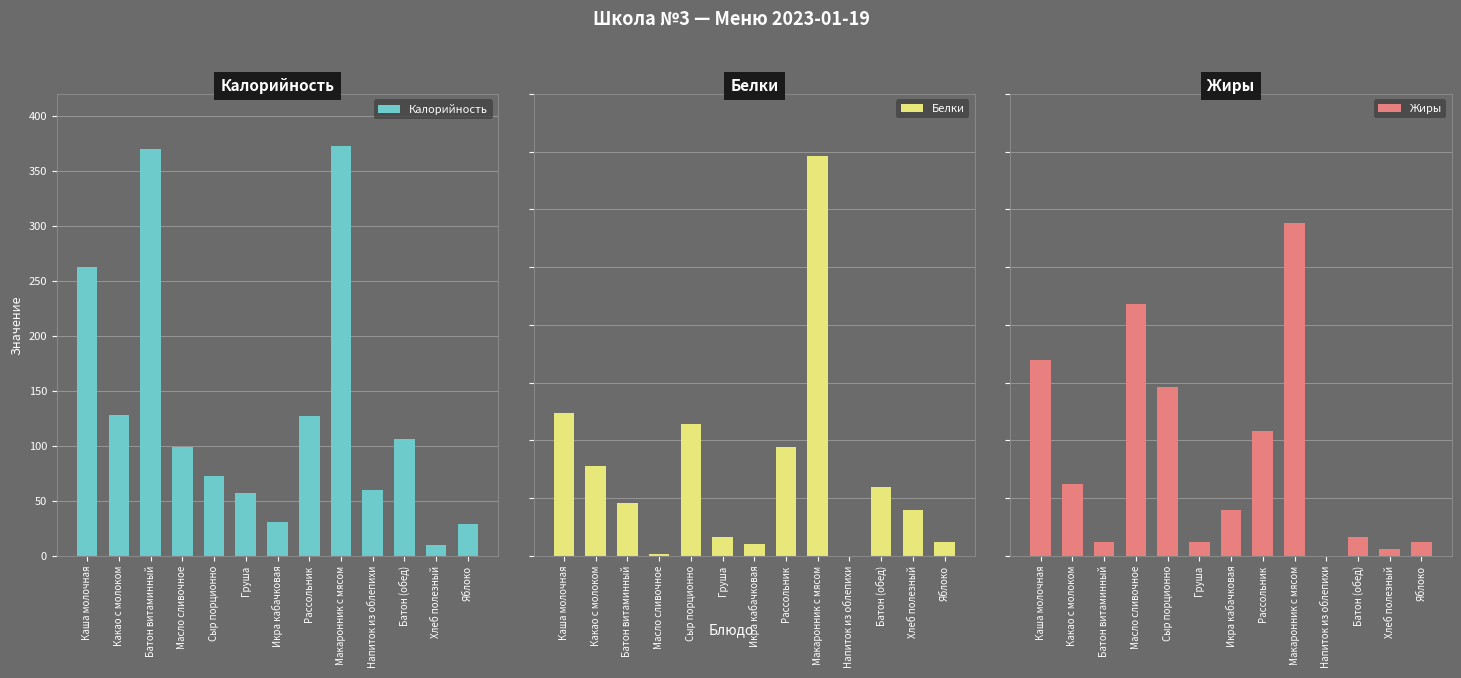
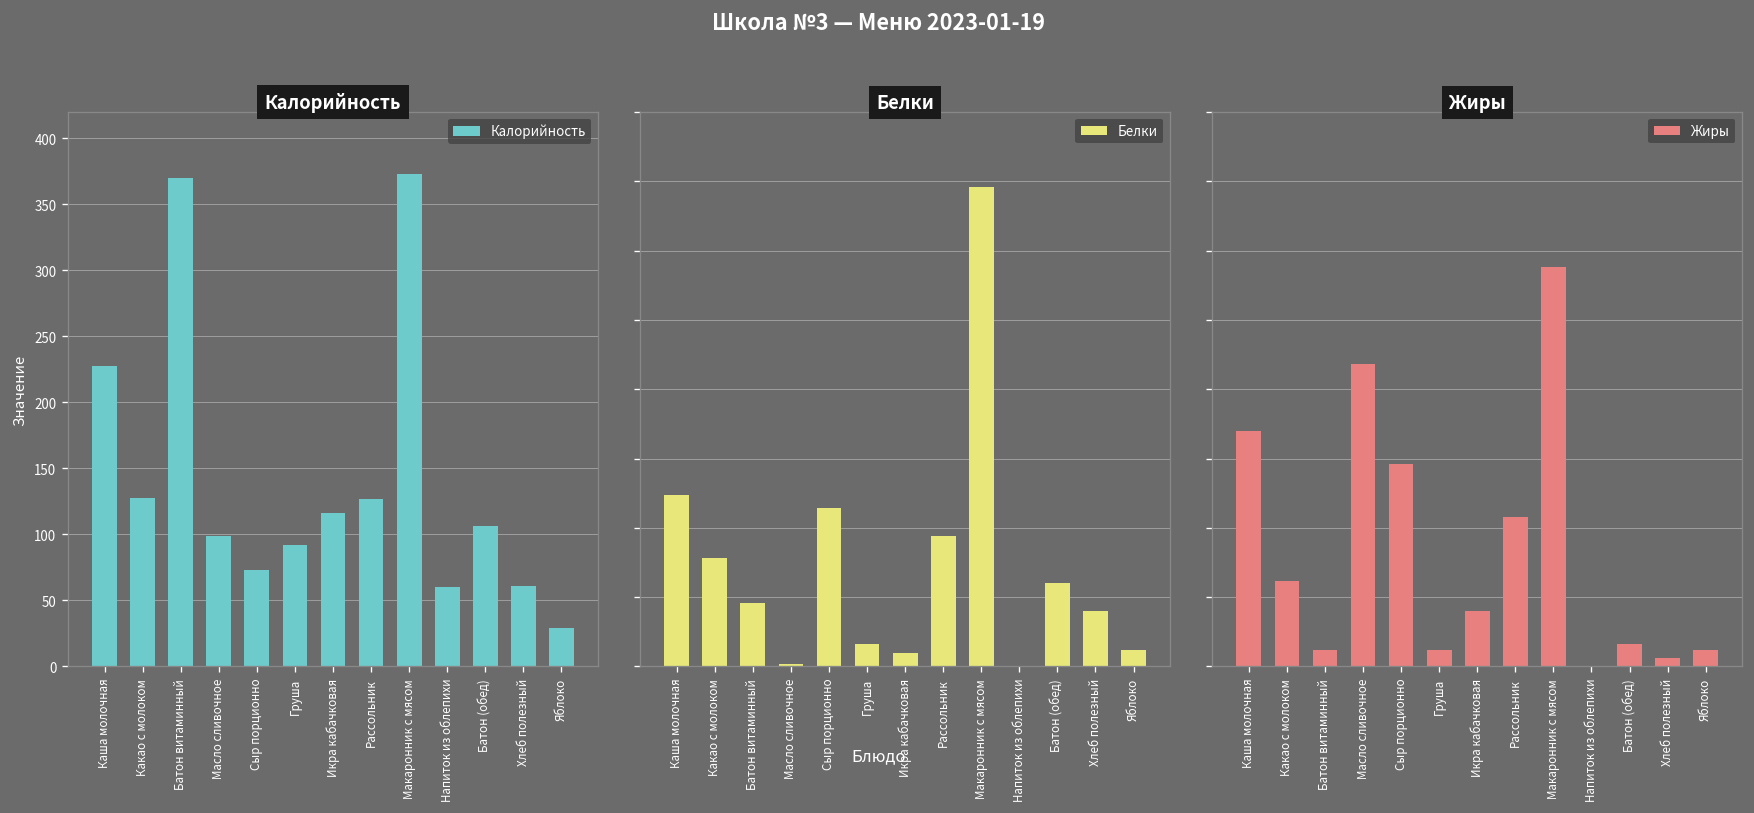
Калорийность, Каша молочная: 263 -> 228
Калорийность, Груша: 57 -> 92
Калорийность, Икра кабачковая: 31 -> 116
Калорийность, Хлеб полезный: 10 -> 61
